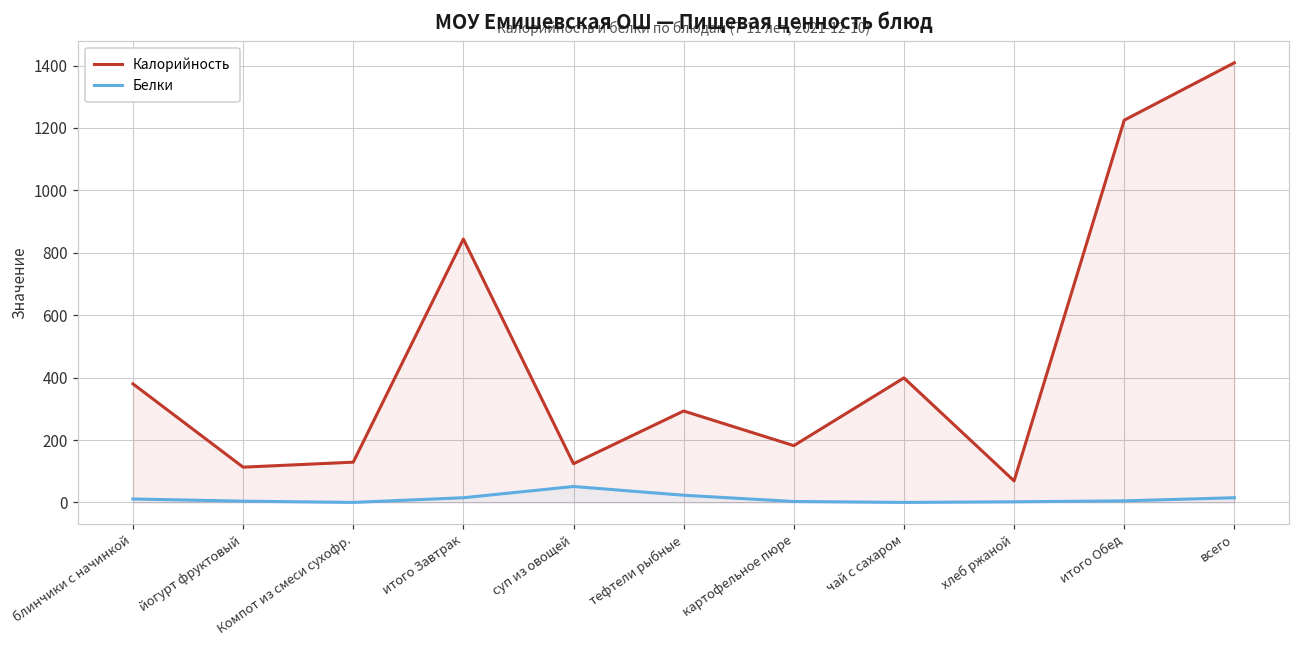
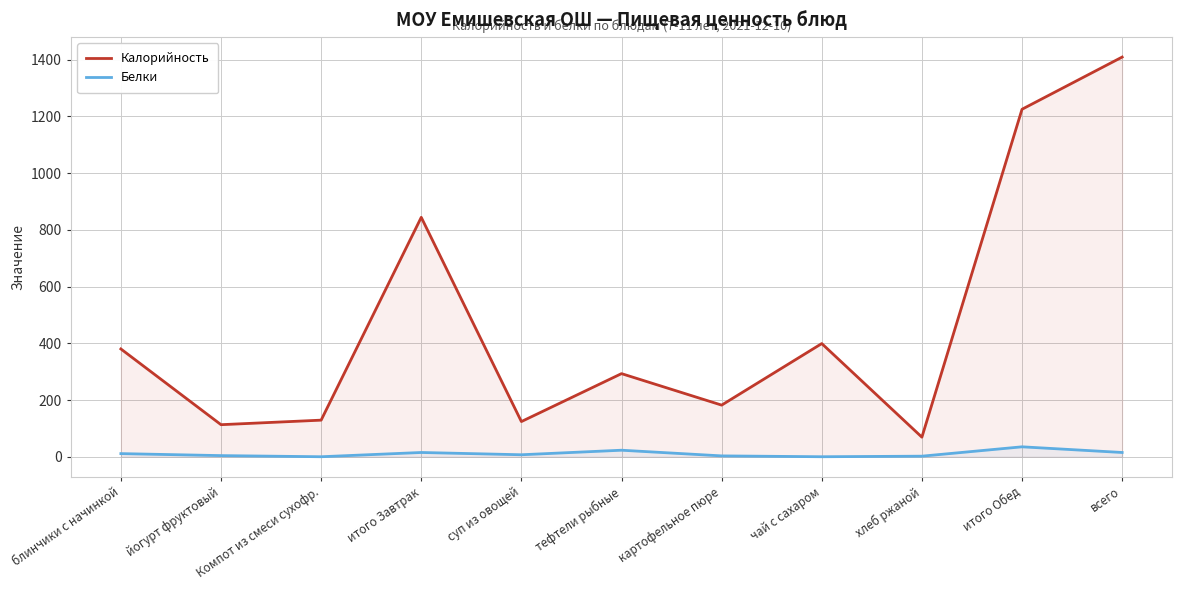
Белки, суп из овощей: 50 -> 10
Белки, итого Обед: 10 -> 40
